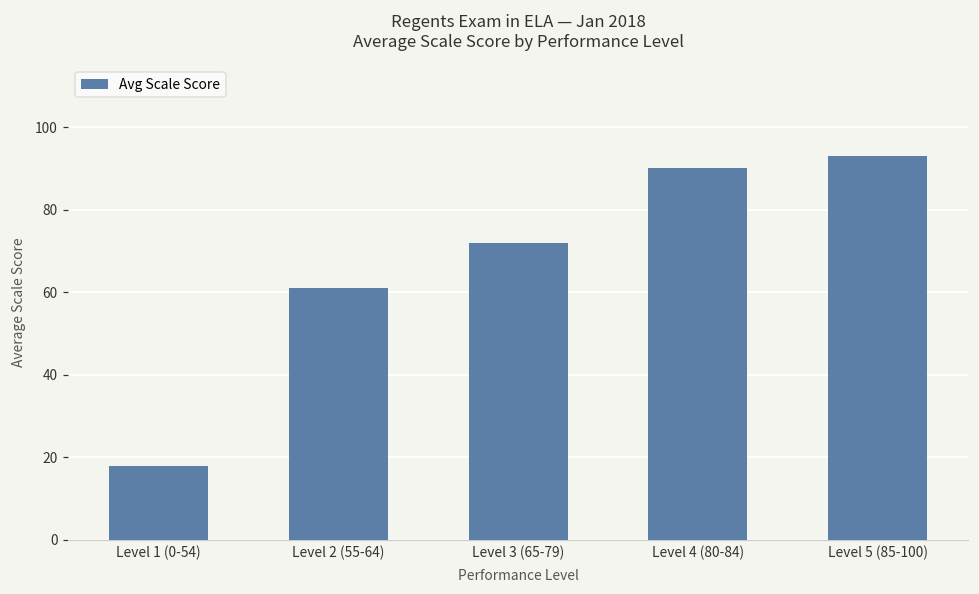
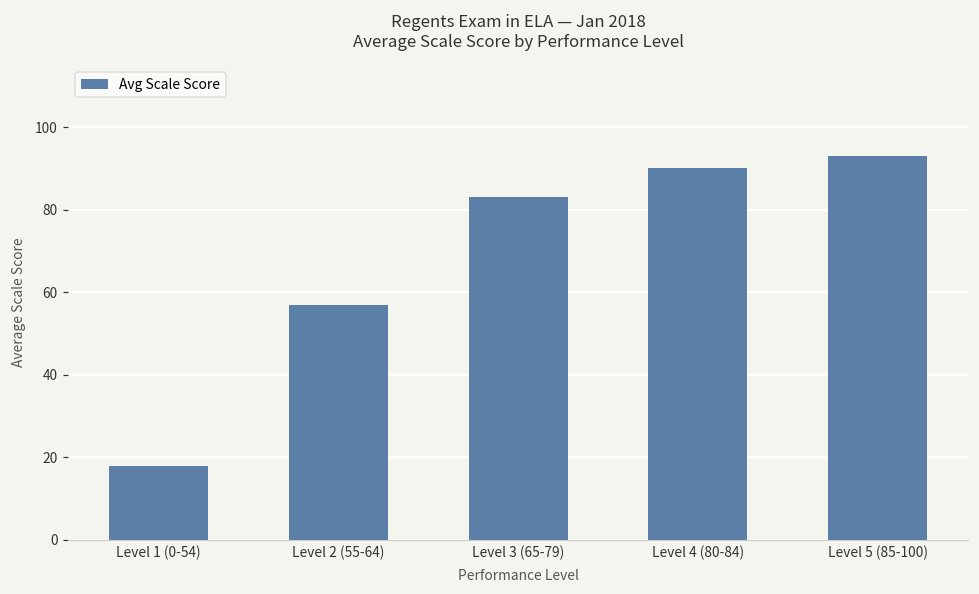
Level 2 (55-64): 61 -> 57
Level 3 (65-79): 72 -> 83
